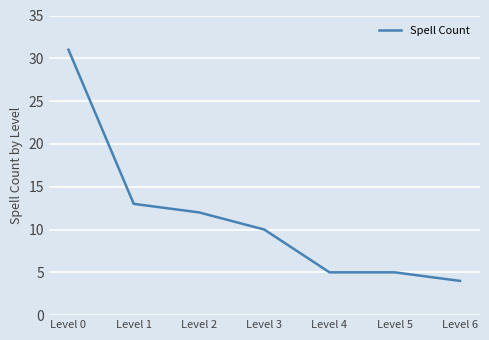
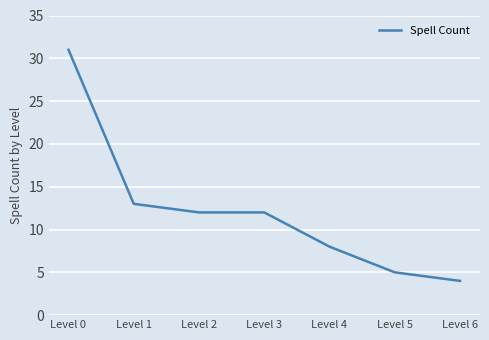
Level 3: 10 -> 12
Level 4: 5 -> 8
